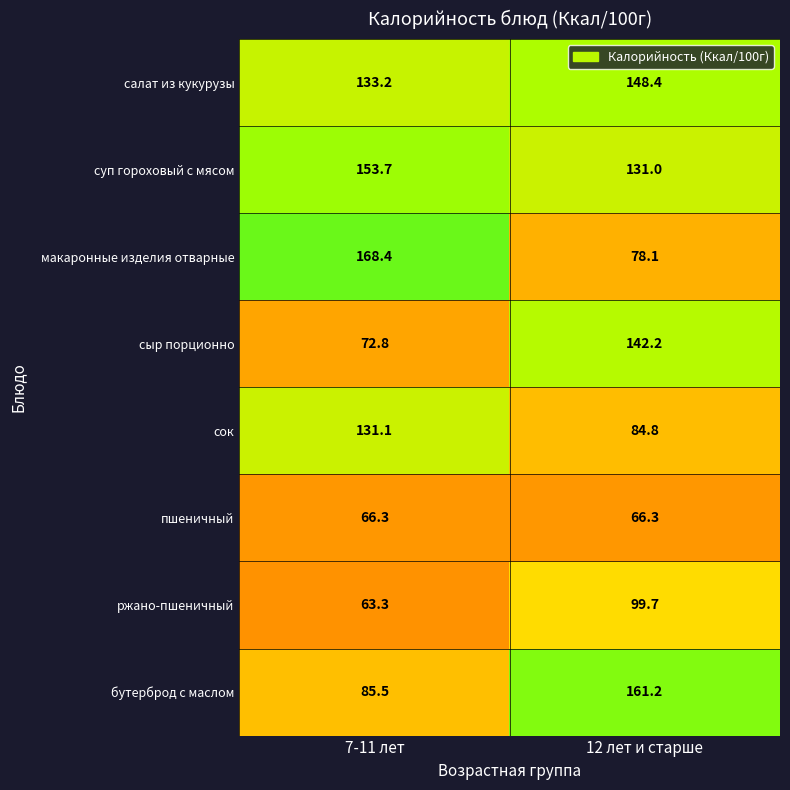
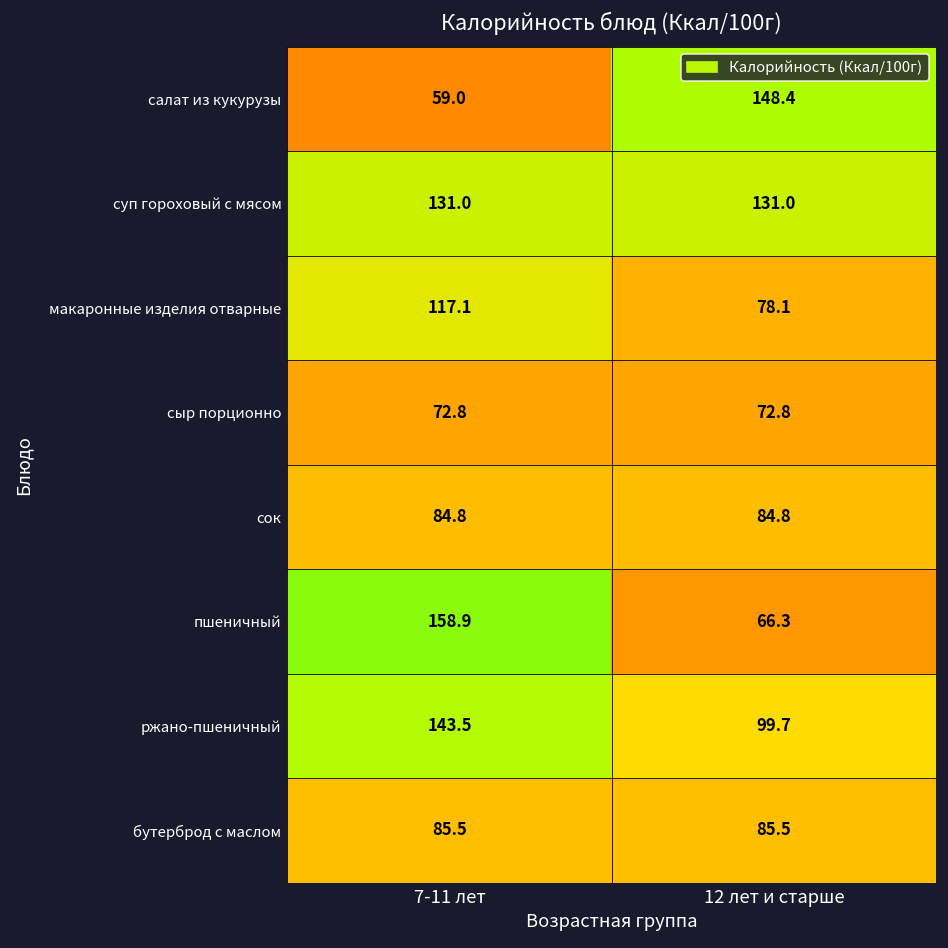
салат из кукурузы, 7-11 лет: 133.2 -> 59.0
суп гороховый с мясом, 7-11 лет: 153.7 -> 131.0
макаронные изделия отварные, 7-11 лет: 168.4 -> 117.1
сыр порционно, 12 лет и старше: 142.2 -> 72.8
сок, 7-11 лет: 131.1 -> 84.8
пшеничный, 7-11 лет: 66.3 -> 158.9
ржано-пшеничный, 7-11 лет: 63.3 -> 143.5
бутерброд с маслом, 12 лет и старше: 161.2 -> 85.5
